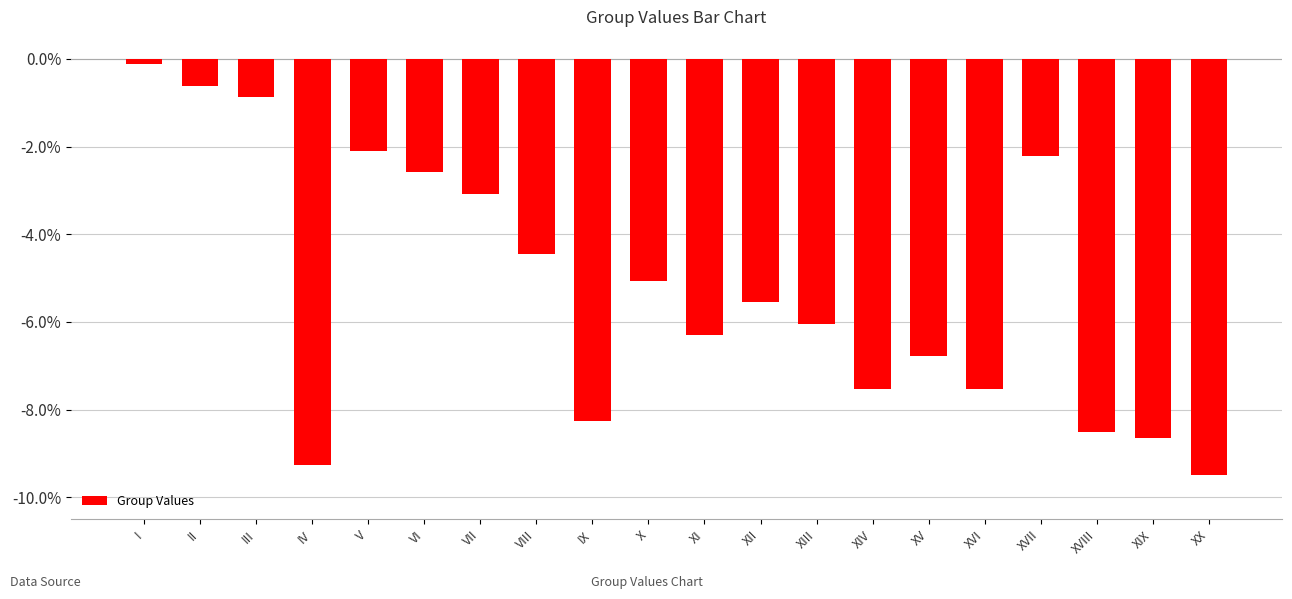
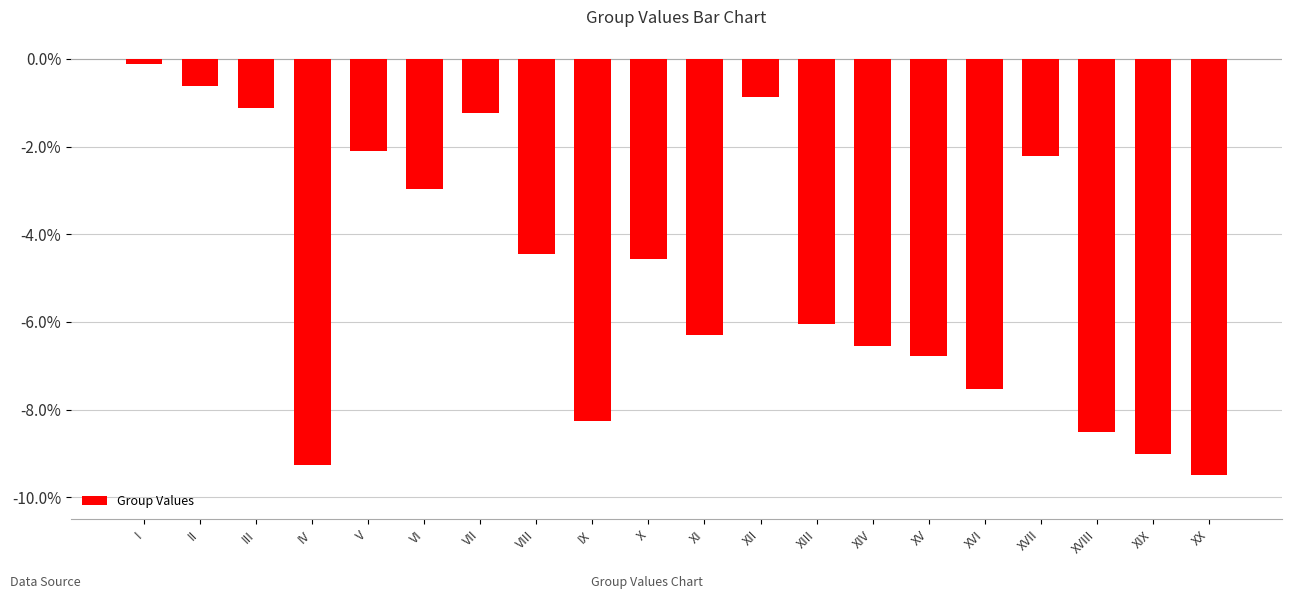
III: -0.9% -> -1.1%
VI: -2.6% -> -3.0%
VII: -3.1% -> -1.2%
X: -5.1% -> -4.6%
XII: -5.6% -> -0.9%
XIV: -7.5% -> -6.5%
XIX: -8.6% -> -9.0%
